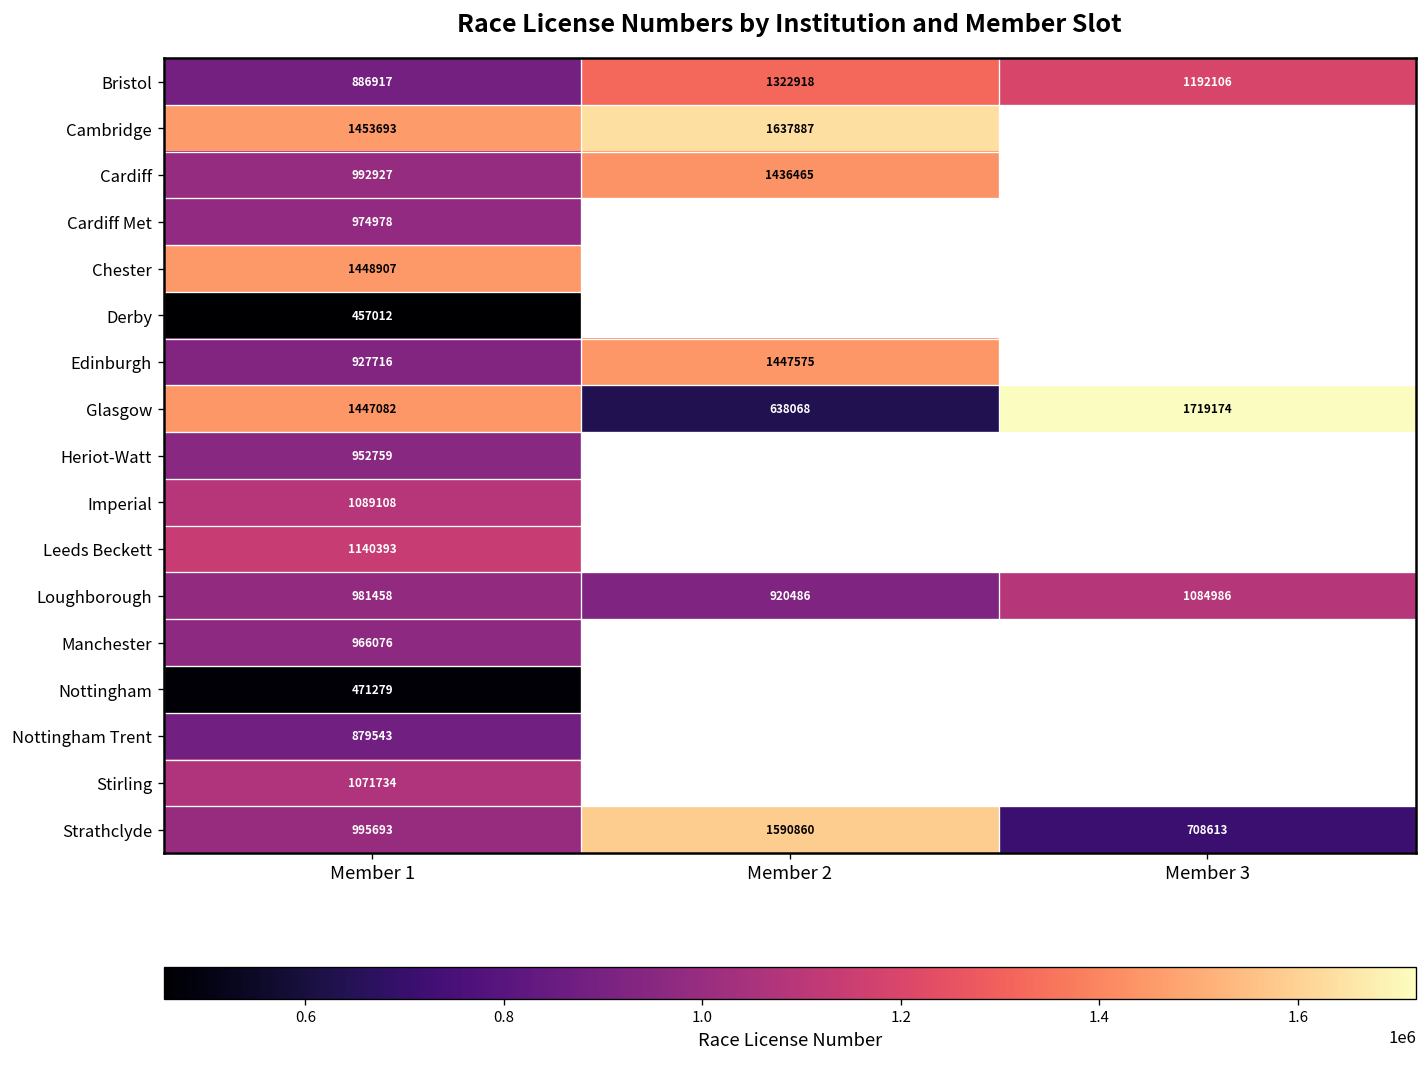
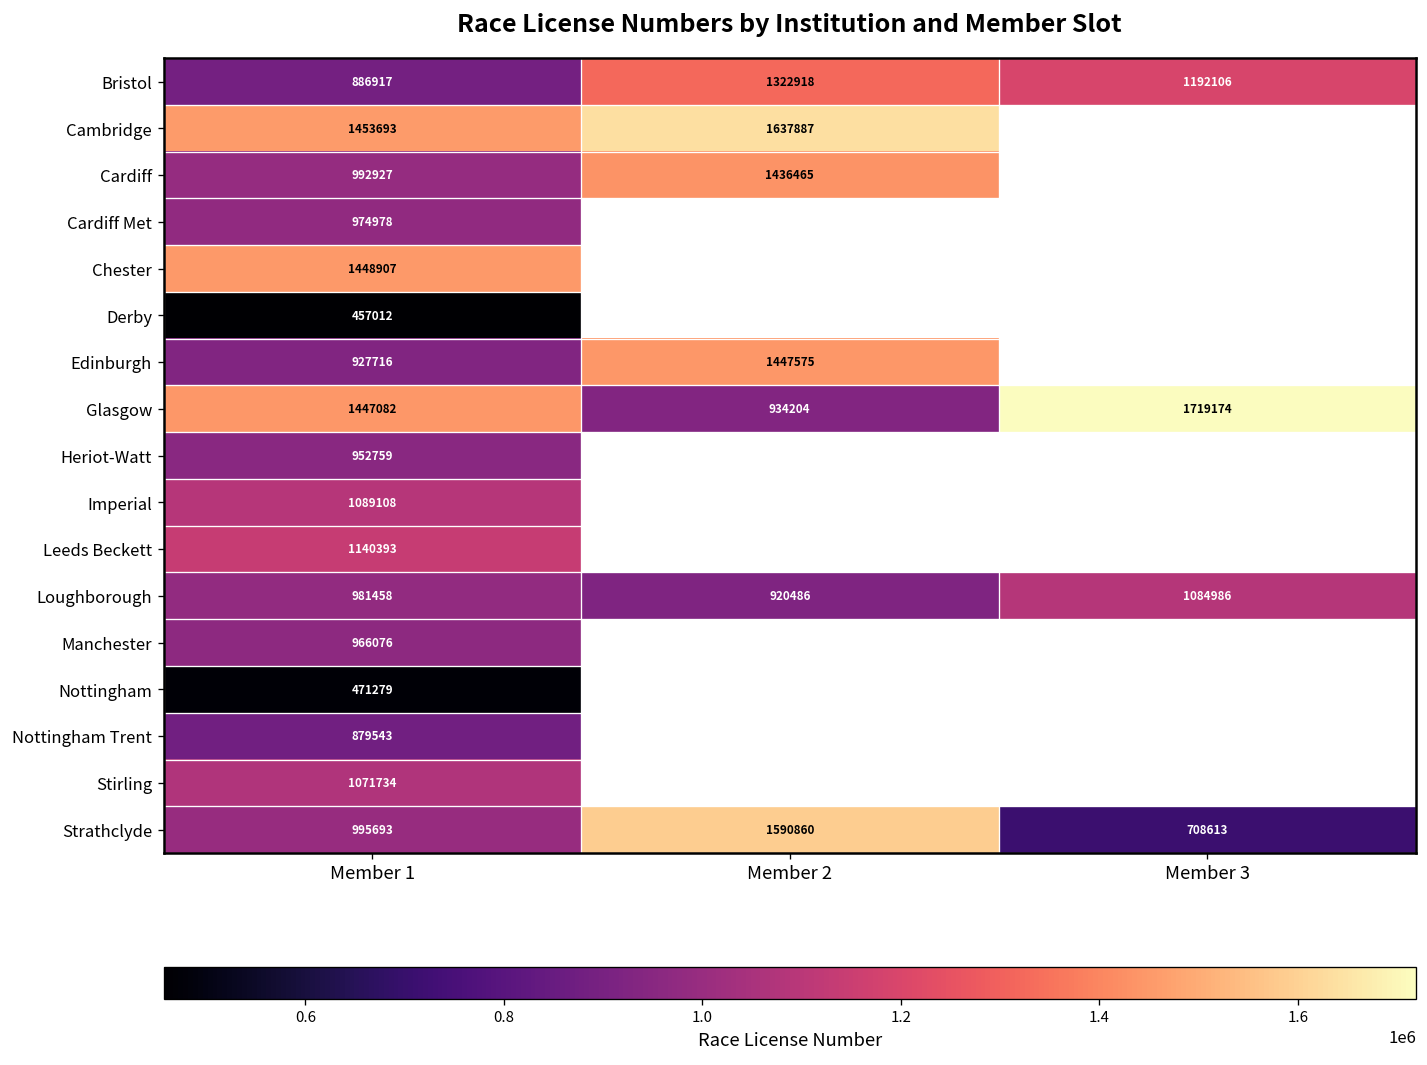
Glasgow, Member 2: 638068 -> 934204
